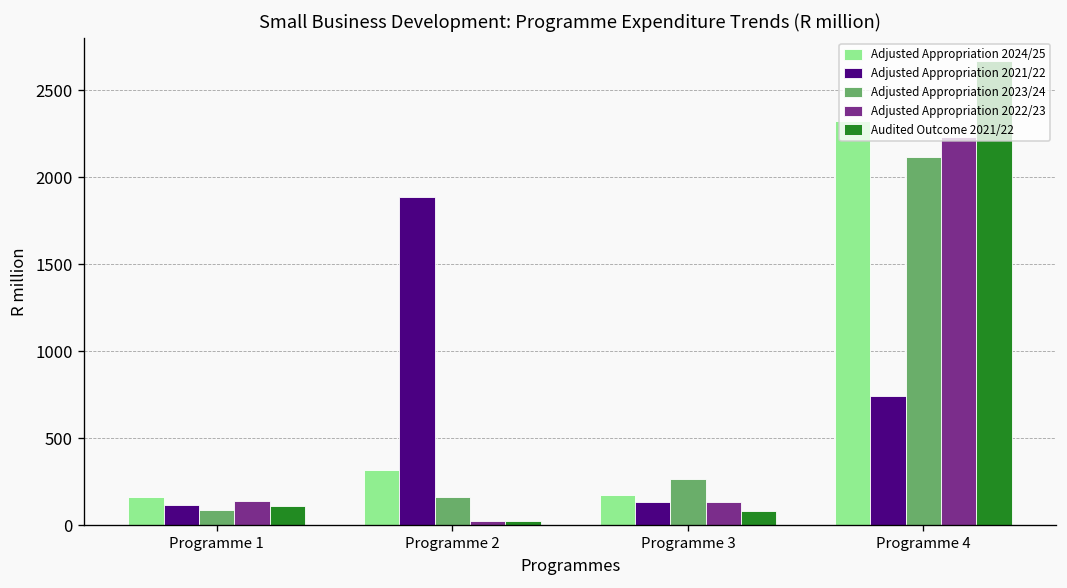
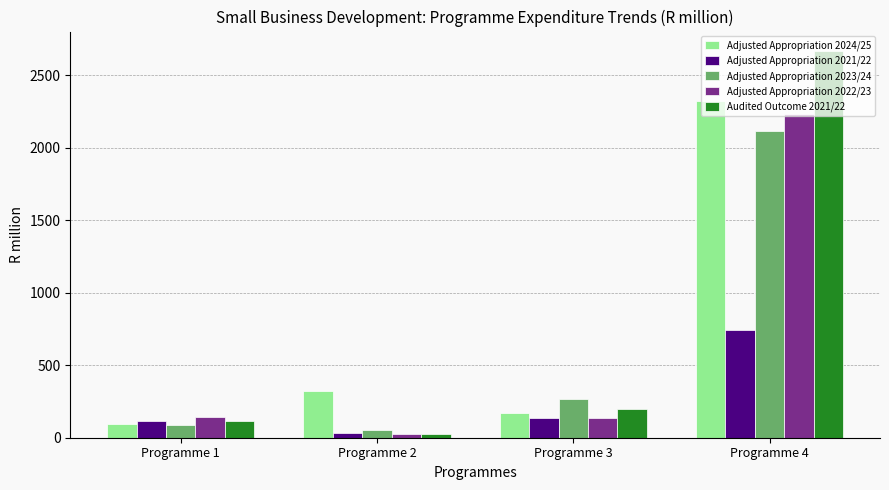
Adjusted Appropriation 2024/25, Programme 1: 160 -> 100
Adjusted Appropriation 2021/22, Programme 2: 1890 -> 30
Adjusted Appropriation 2023/24, Programme 2: 160 -> 50
Audited Outcome 2021/22, Programme 3: 80 -> 190
